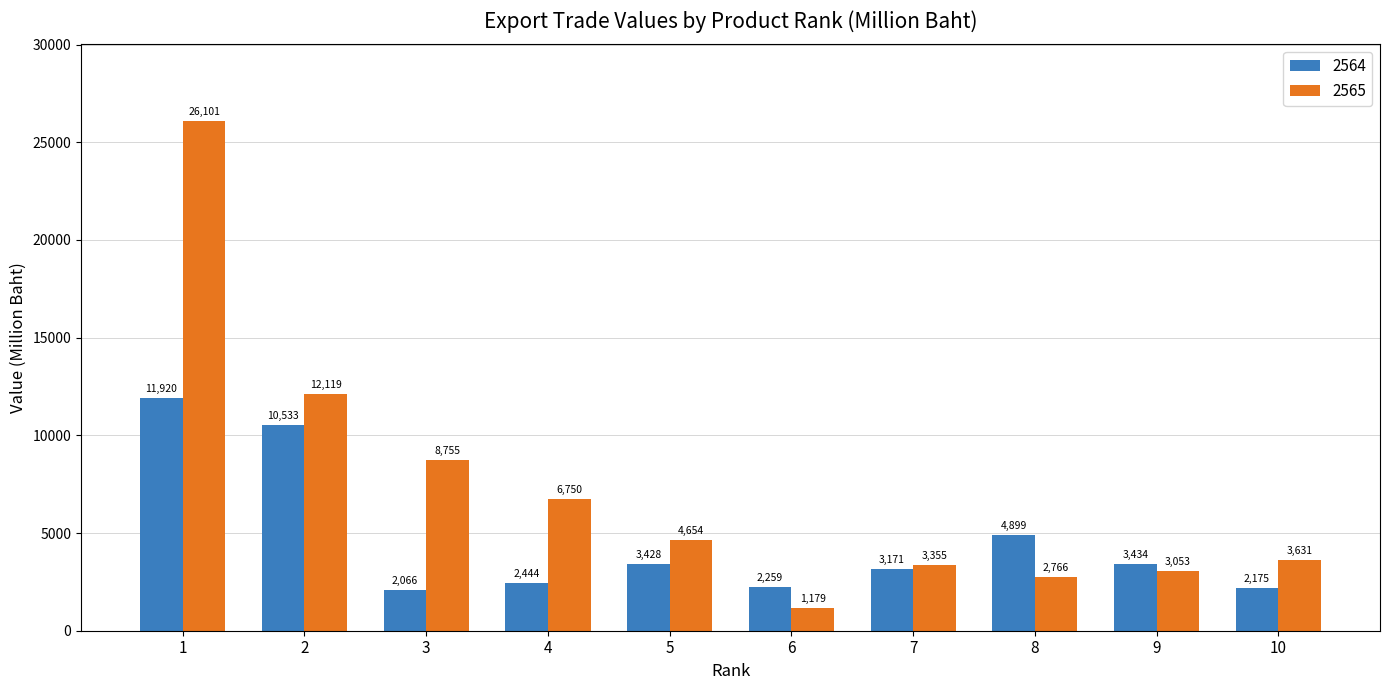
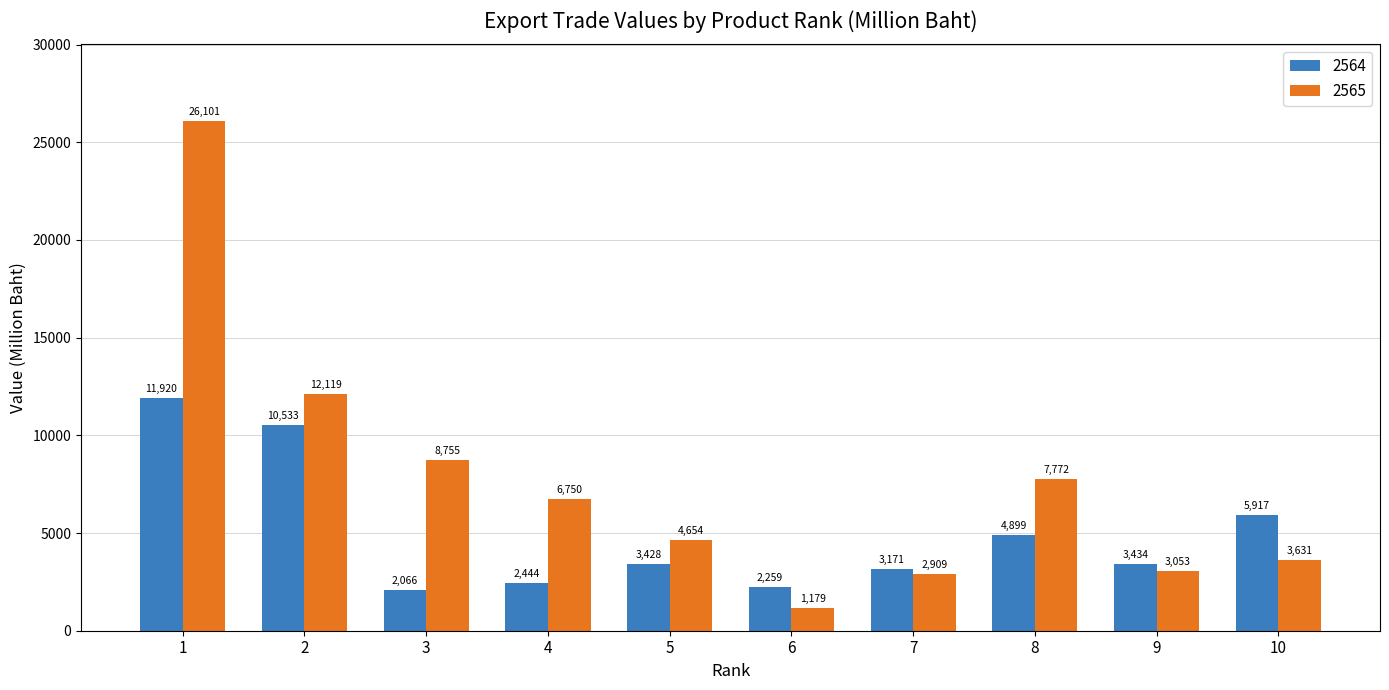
2565, 7: 3,355 -> 2,909
2565, 8: 2,766 -> 7,772
2564, 10: 2,175 -> 5,917
